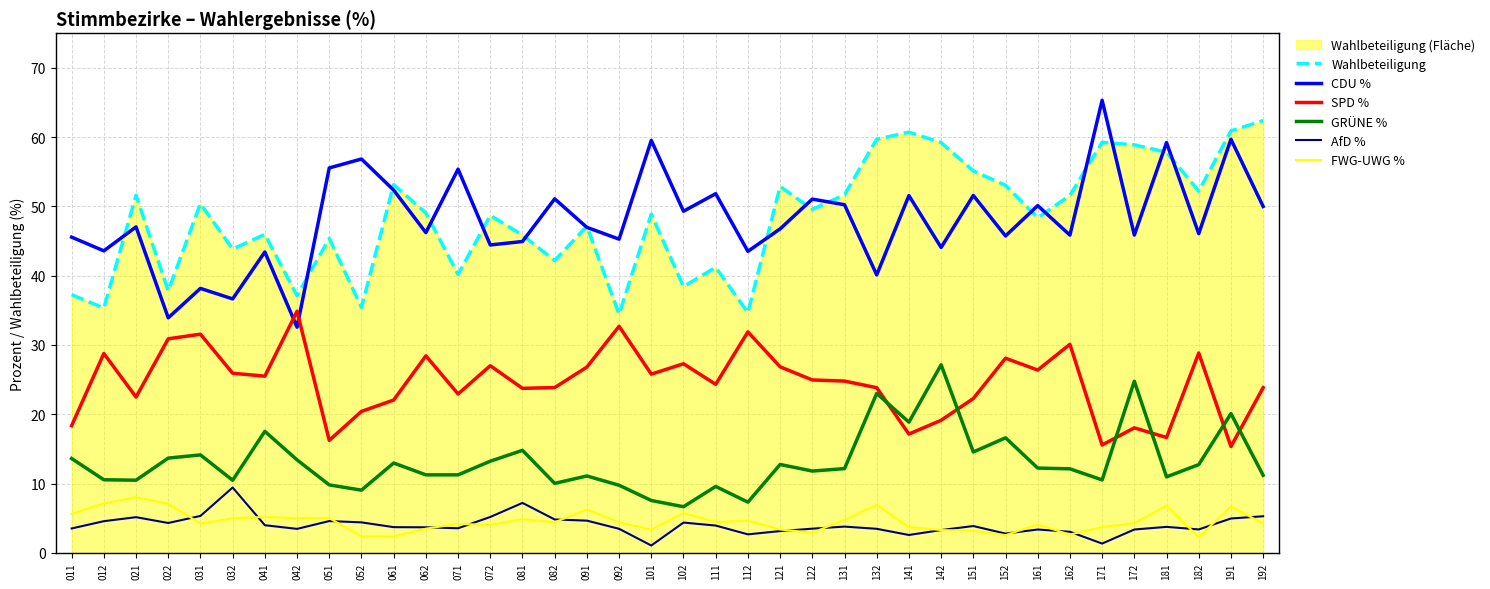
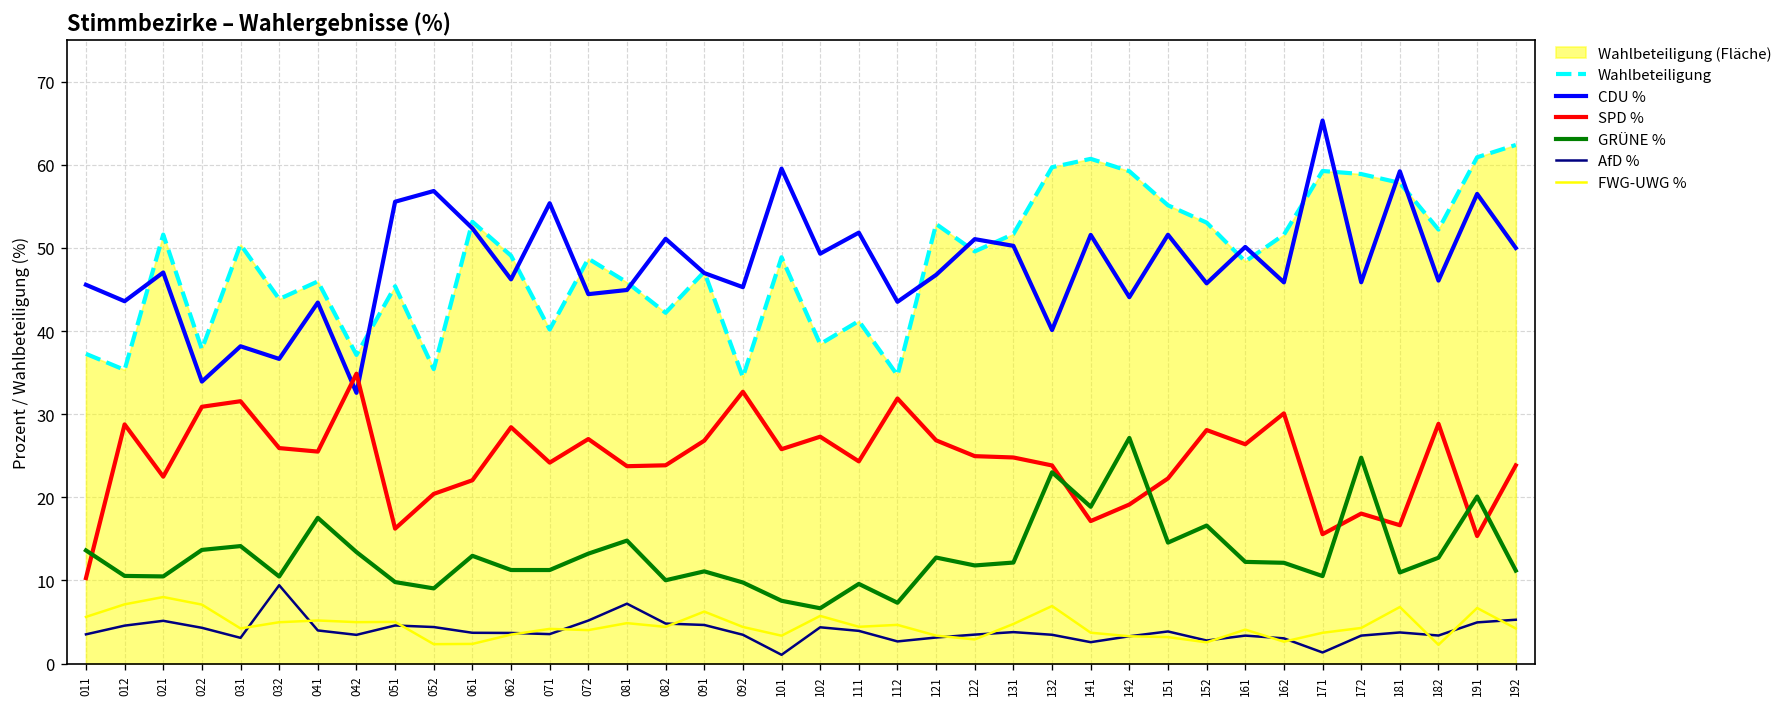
SPD %, 011: 18 -> 10
AfD %, 031: 5 -> 3
SPD %, 071: 23 -> 24
CDU %, 191: 60 -> 57
